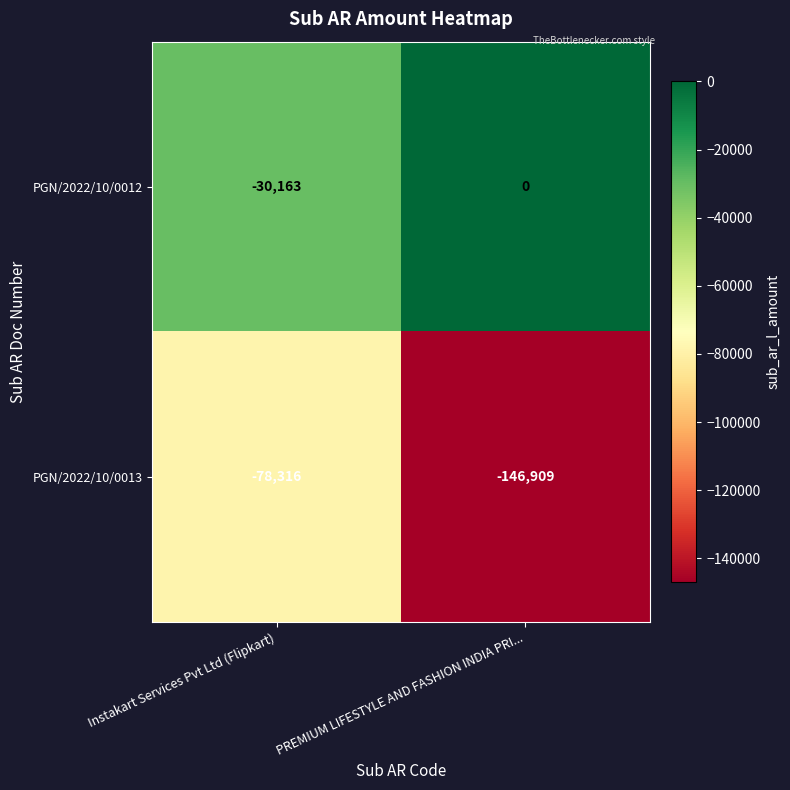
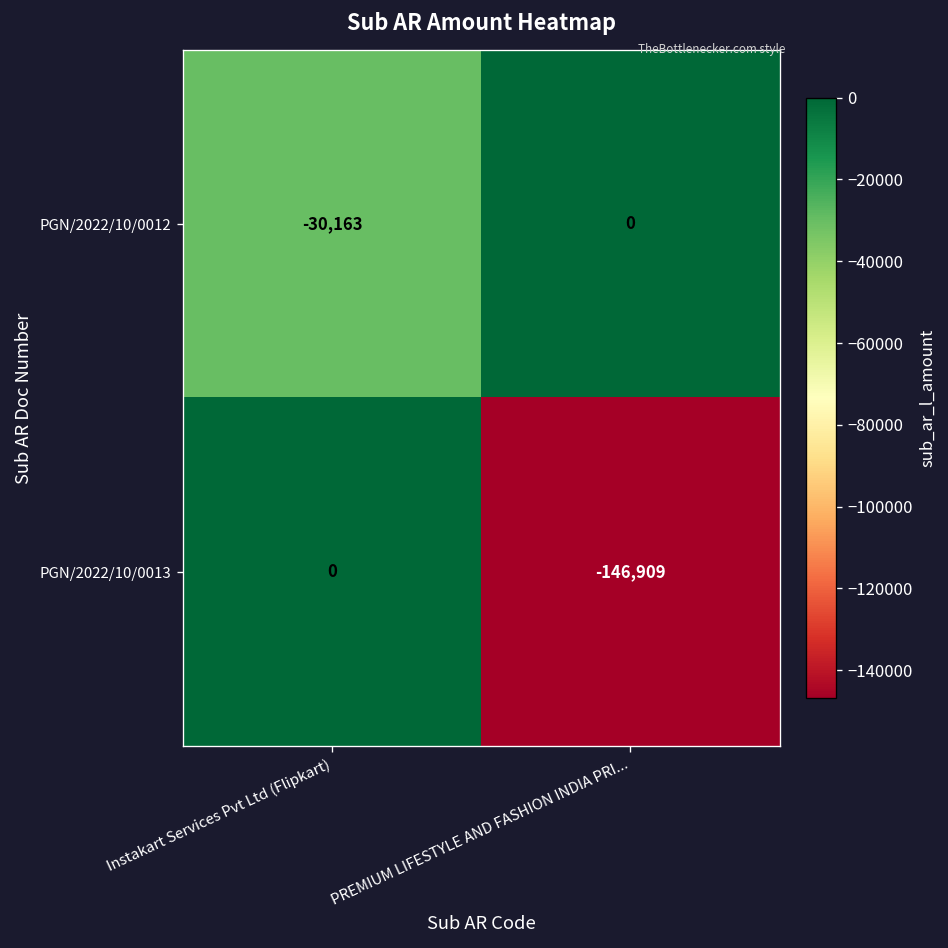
PGN/2022/10/0013, Instakart Services Pvt Ltd (Flipkart): -78,316 -> 0
